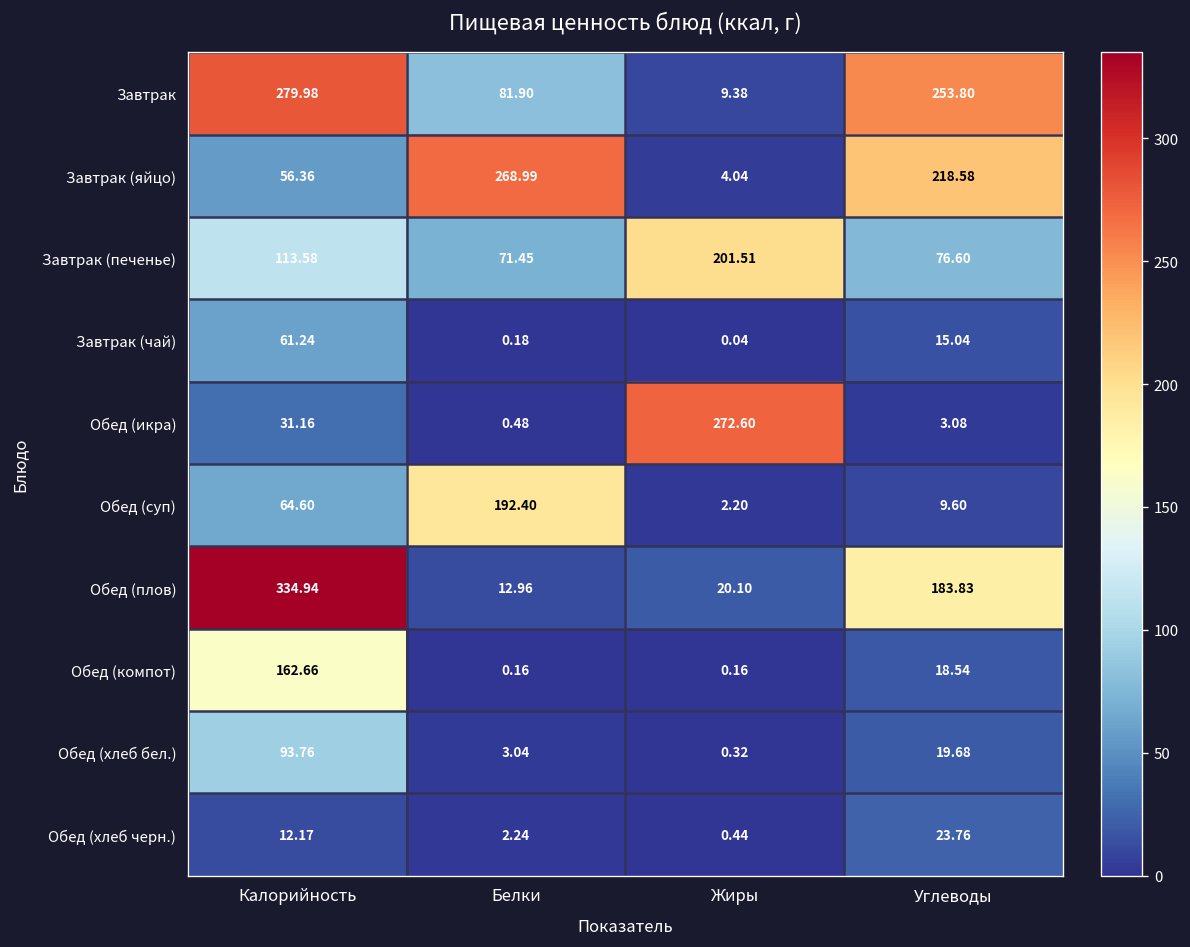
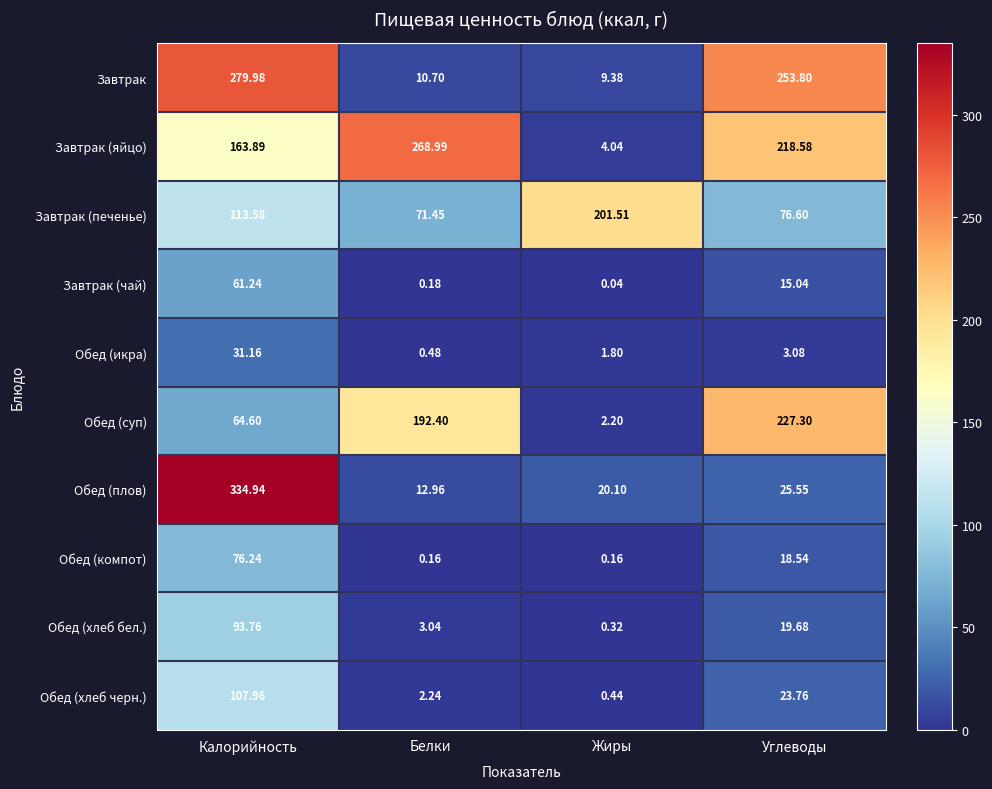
Завтрак, Белки: 81.90 -> 10.70
Завтрак (яйцо), Калорийность: 56.36 -> 163.89
Обед (икра), Жиры: 272.60 -> 1.80
Обед (суп), Углеводы: 9.60 -> 227.30
Обед (плов), Углеводы: 183.83 -> 25.55
Обед (компот), Калорийность: 162.66 -> 76.24
Обед (хлеб черн.), Калорийность: 12.17 -> 107.96
